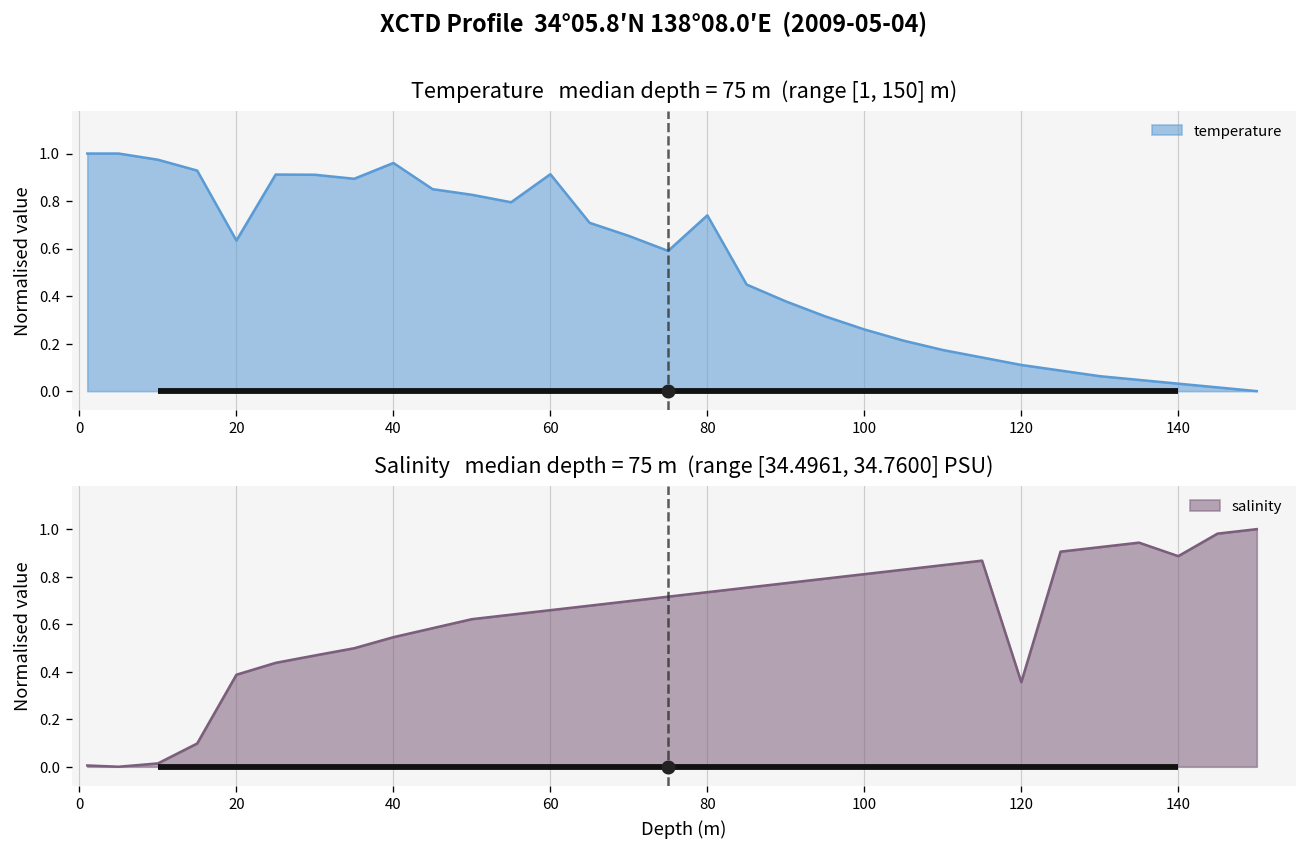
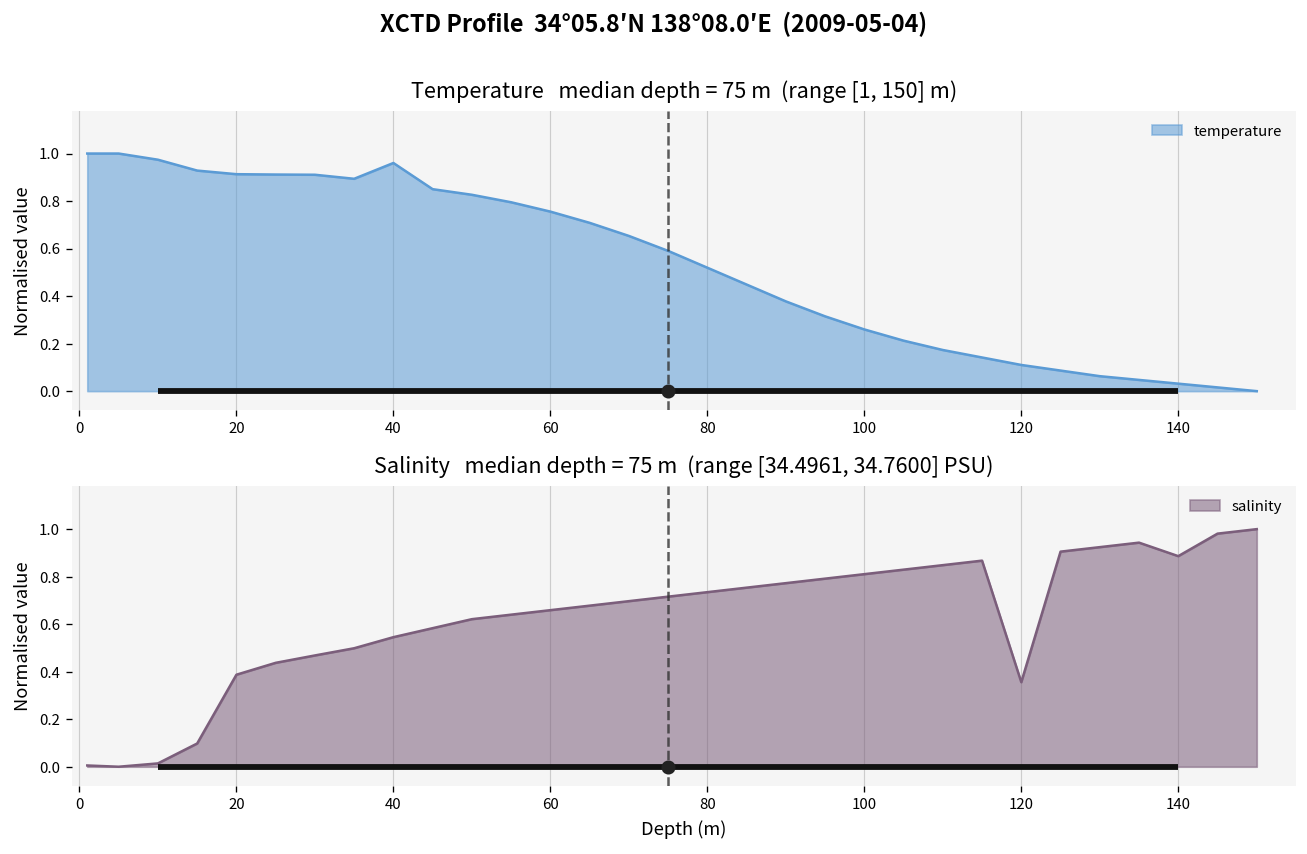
Temperature median depth = 75 m (range [1, 150] m), temperature, 20: 0.63 -> 0.91
Temperature median depth = 75 m (range [1, 150] m), temperature, 60: 0.91 -> 0.76
Temperature median depth = 75 m (range [1, 150] m), temperature, 80: 0.74 -> 0.52
